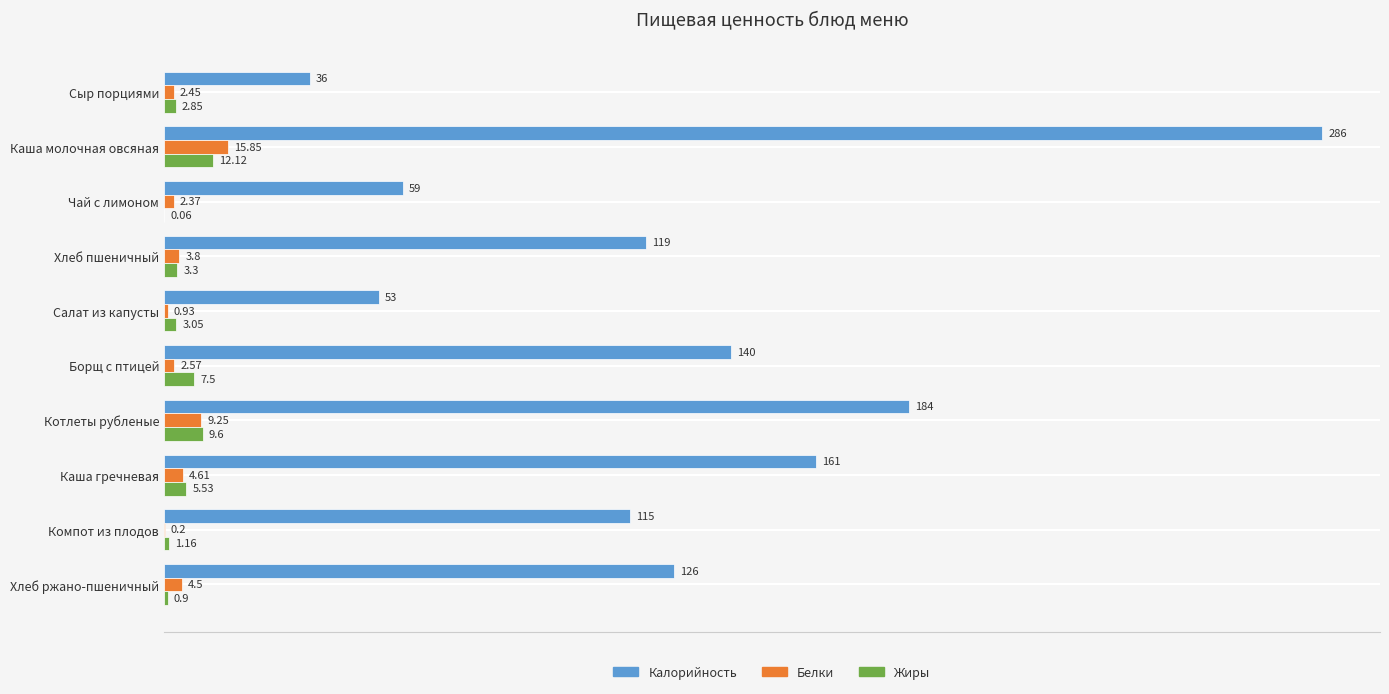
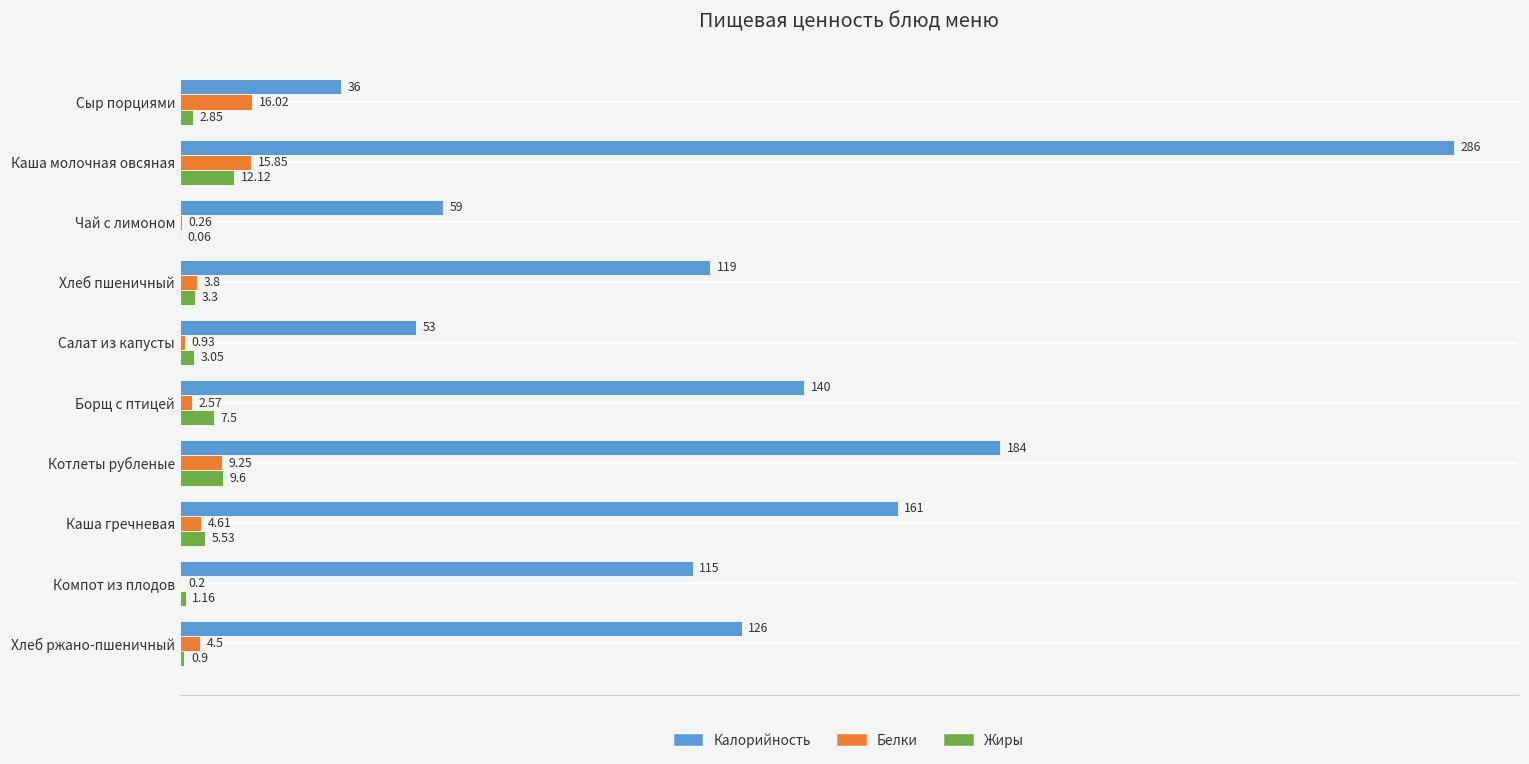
Белки, Сыр порциями: 2.45 -> 16.02
Белки, Чай с лимоном: 2.37 -> 0.26
